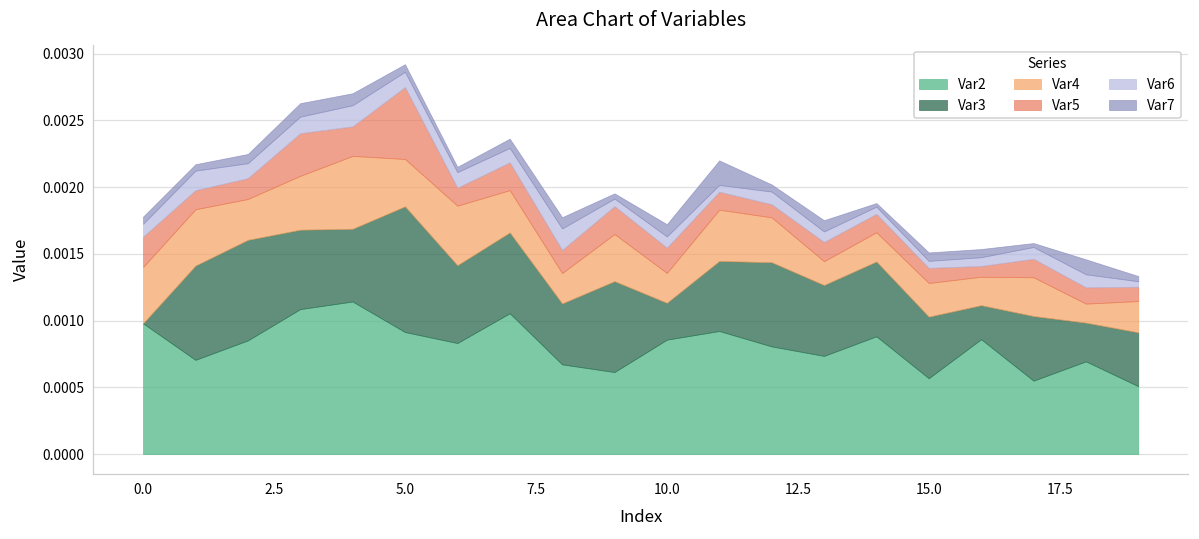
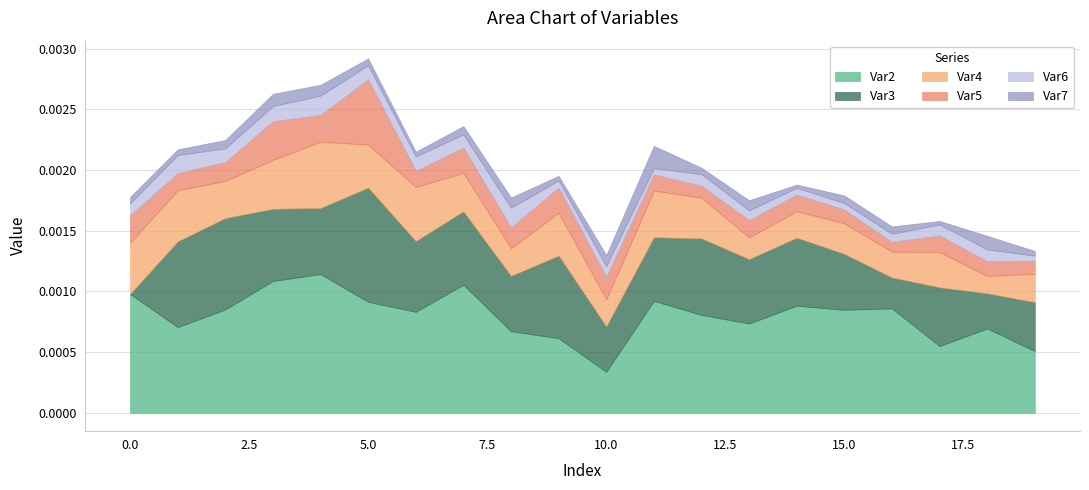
Var2, 10.0: 0.00086 -> 0.00034
Var3, 10.0: 0.00028 -> 0.00037
Var2, 15.0: 0.00057 -> 0.00085
